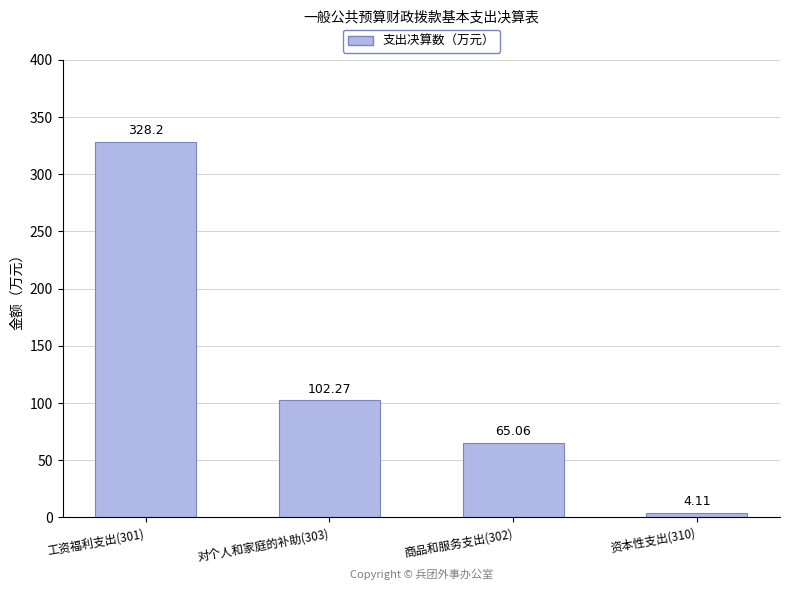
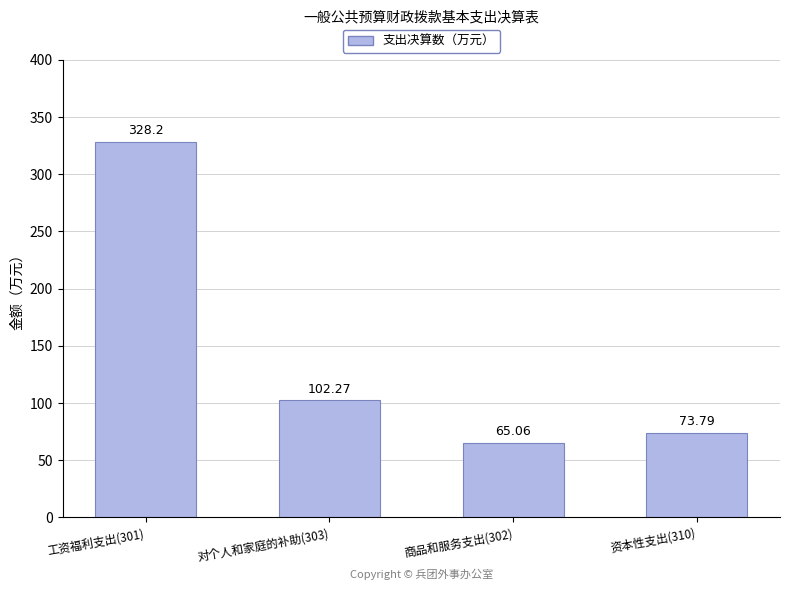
资本性支出(310): 4.11 -> 73.79
